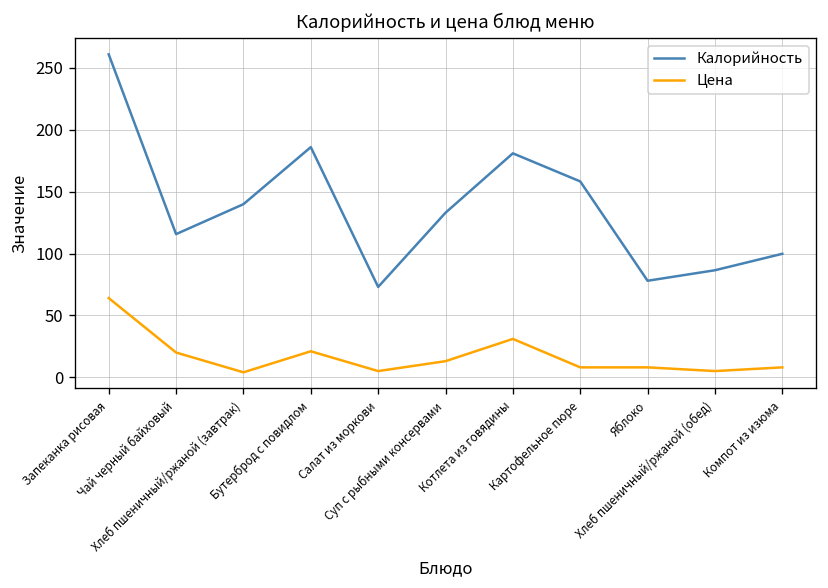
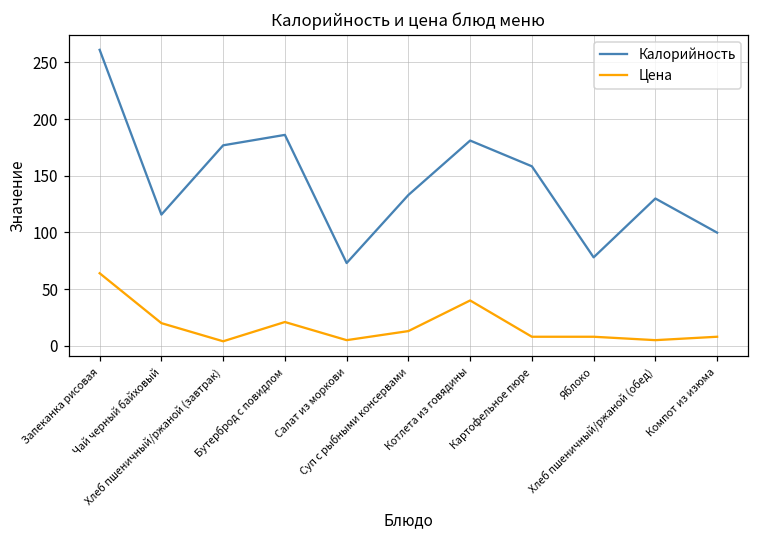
Калорийность, Хлеб пшеничный/ржаной (завтрак): 140 -> 177
Цена, Котлета из говядины: 31 -> 40
Калорийность, Хлеб пшеничный/ржаной (обед): 87 -> 130
